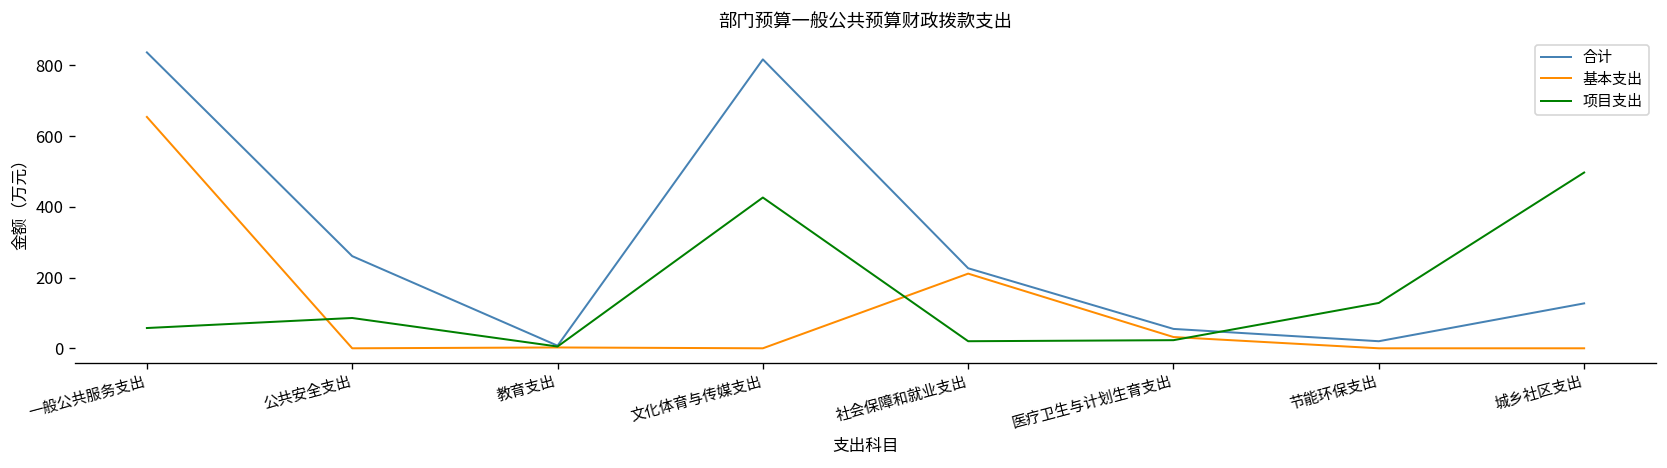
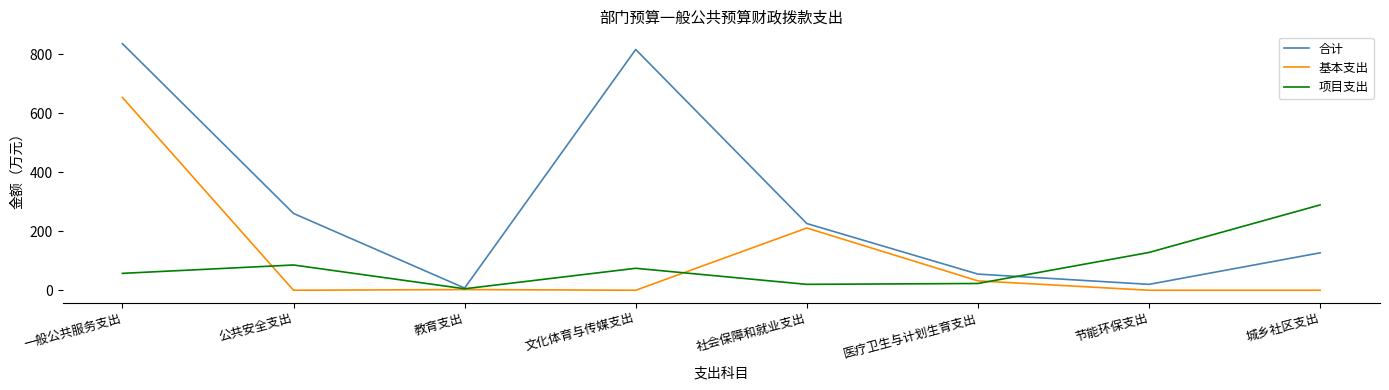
项目支出, 文化体育与传媒支出: 430 -> 70
项目支出, 城乡社区支出: 500 -> 290
